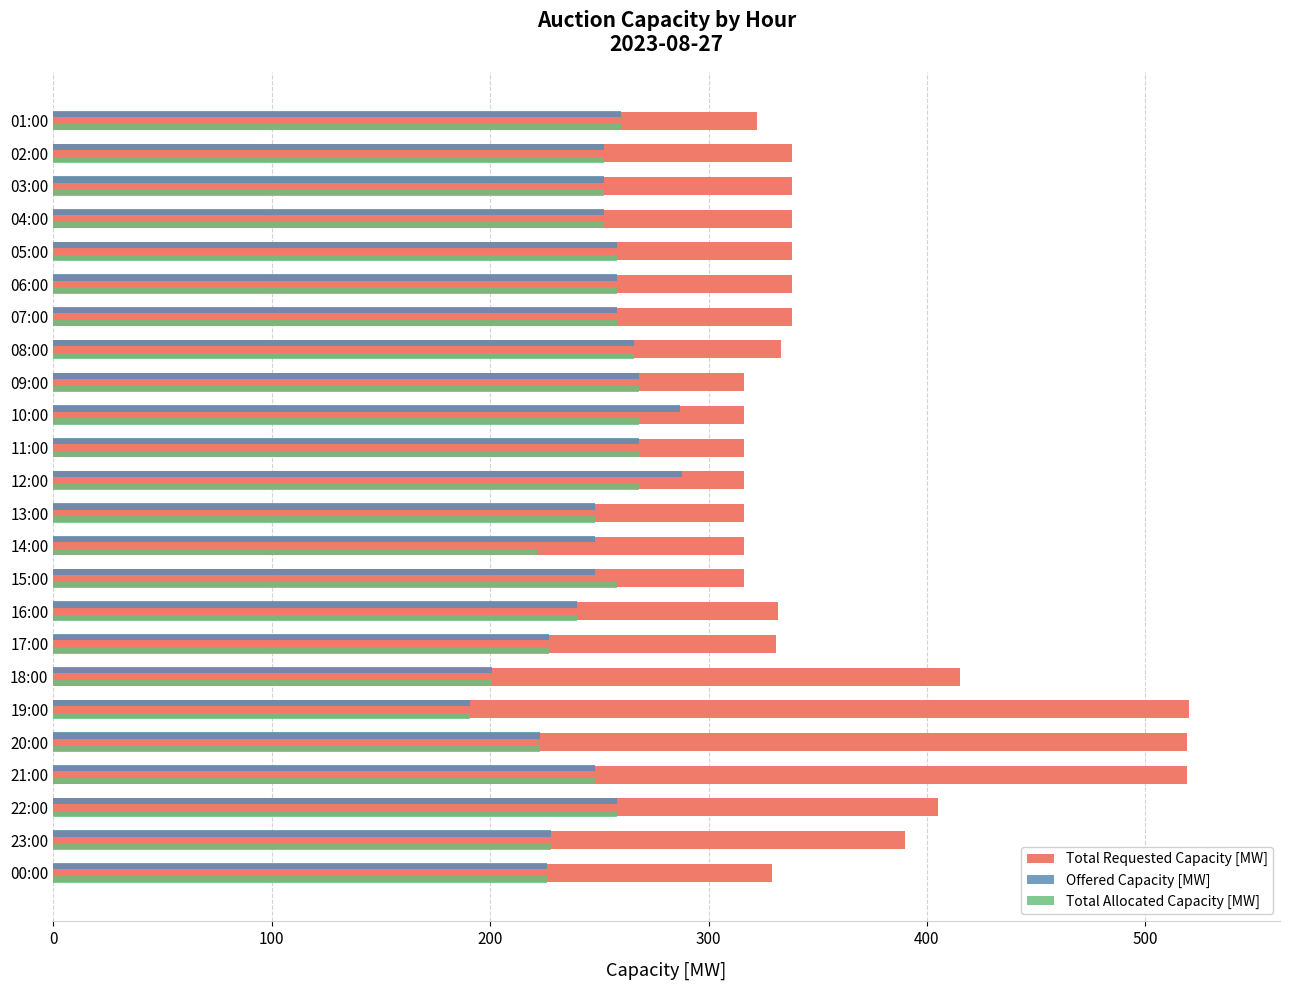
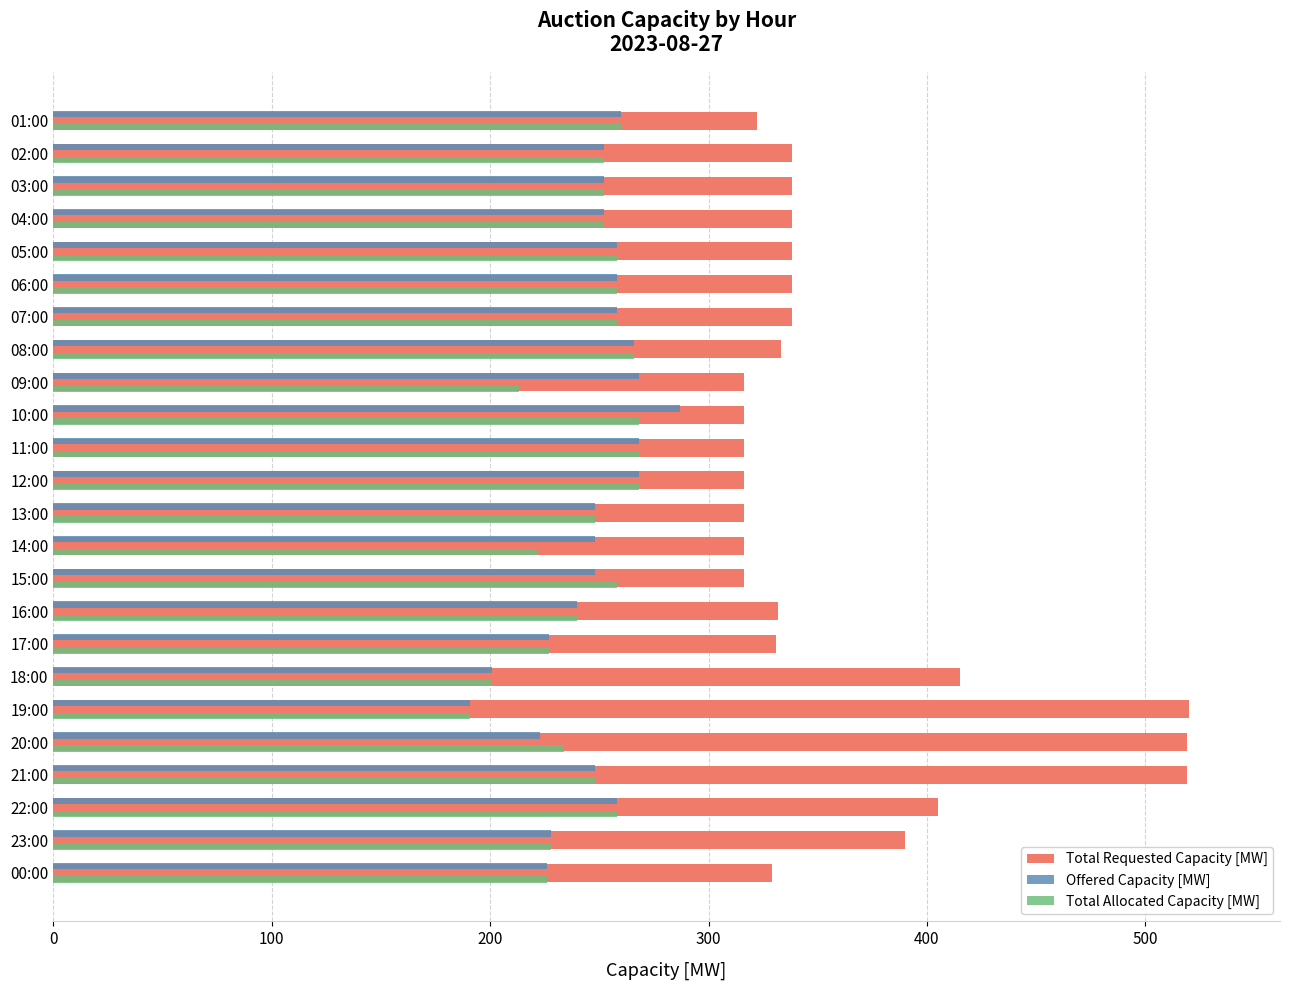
Total Allocated Capacity [MW], 09:00: 268 -> 213
Offered Capacity [MW], 12:00: 288 -> 268
Total Allocated Capacity [MW], 20:00: 223 -> 234
